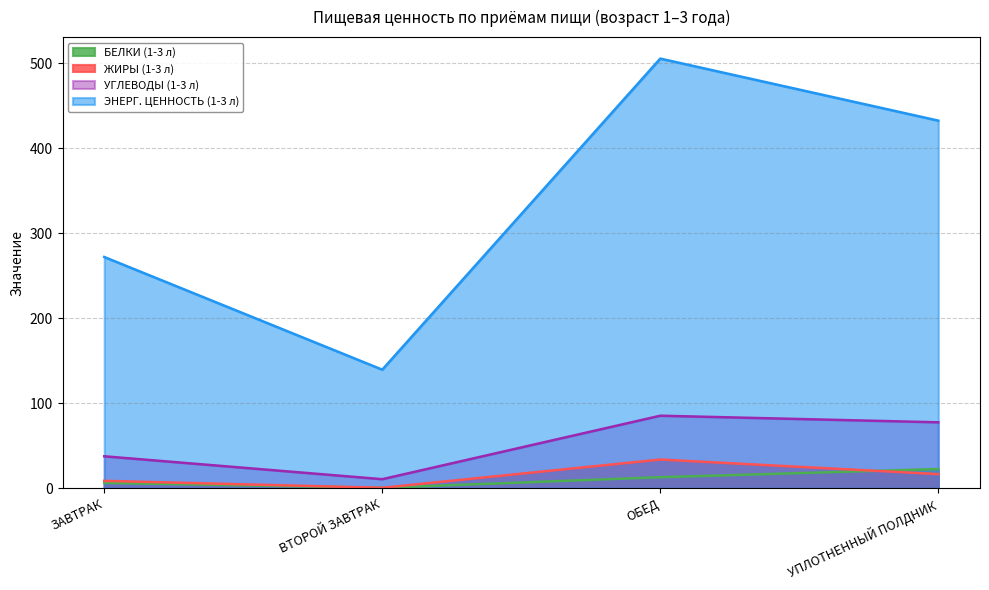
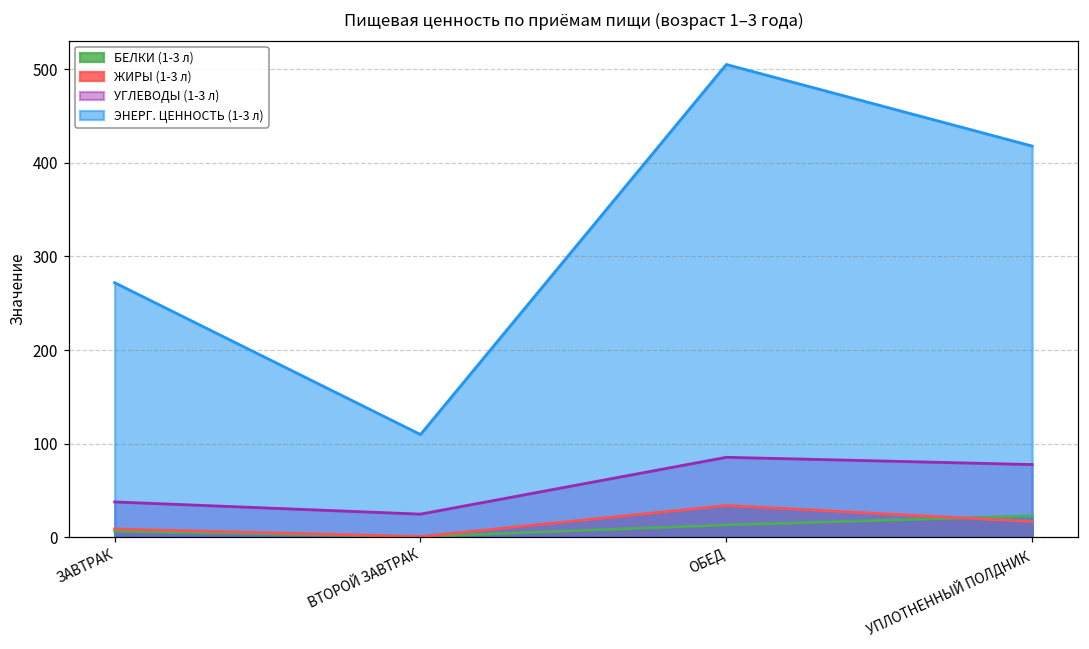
УГЛЕВОДЫ (1-3 л), ВТОРОЙ ЗАВТРАК: 10 -> 20
ЭНЕРГ. ЦЕННОСТЬ (1-3 л), ВТОРОЙ ЗАВТРАК: 140 -> 110
ЭНЕРГ. ЦЕННОСТЬ (1-3 л), УПЛОТНЕННЫЙ ПОЛДНИК: 430 -> 420
